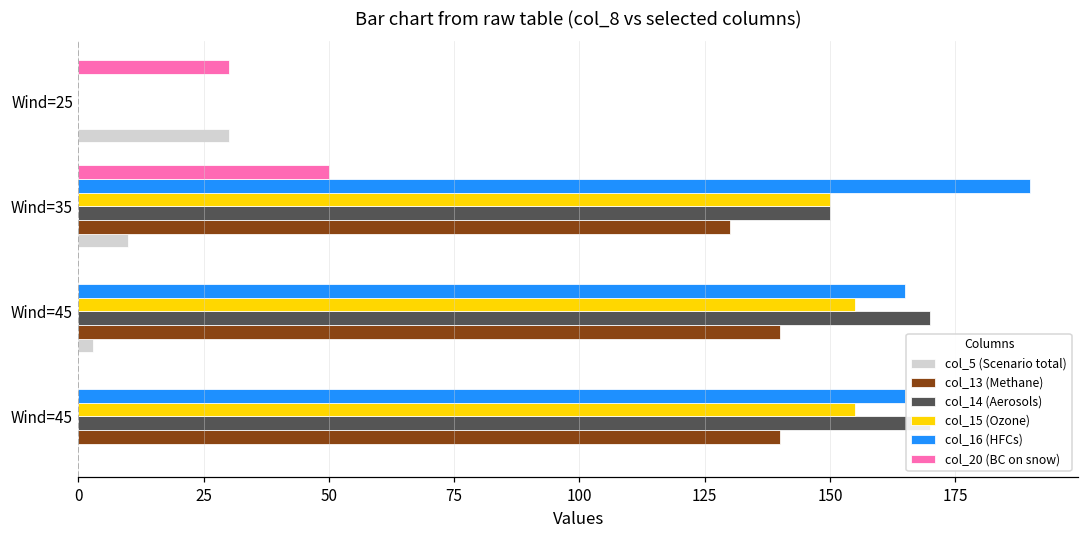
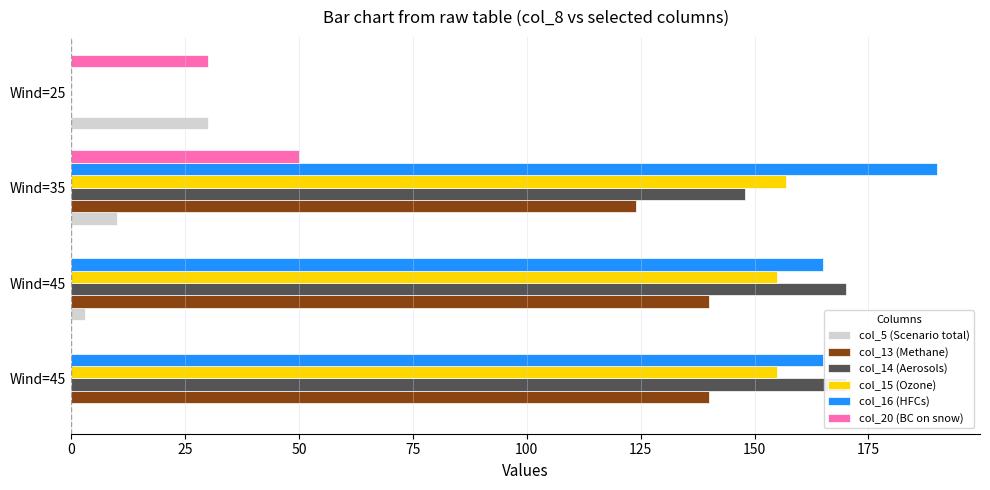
col_15 (Ozone), Wind=35: 150 -> 157
col_14 (Aerosols), Wind=35: 150 -> 148
col_13 (Methane), Wind=35: 130 -> 124
